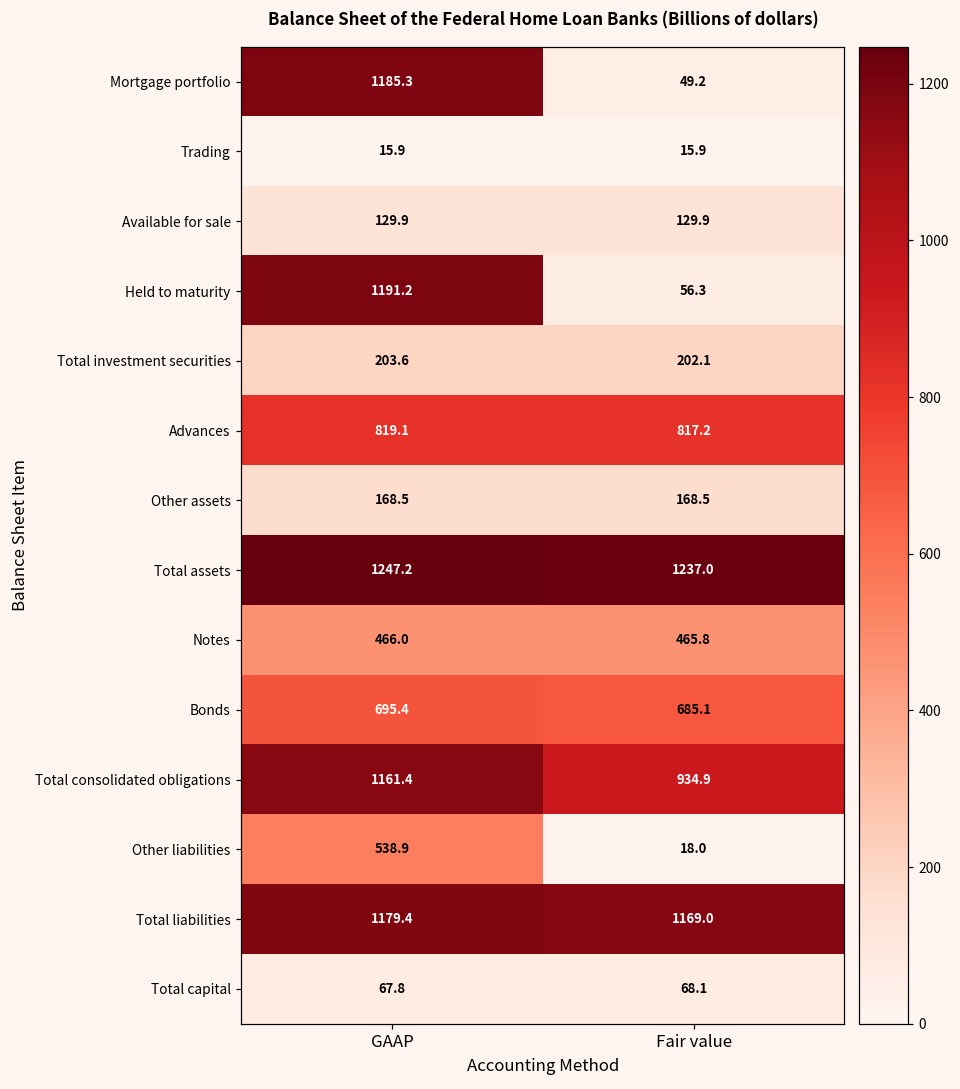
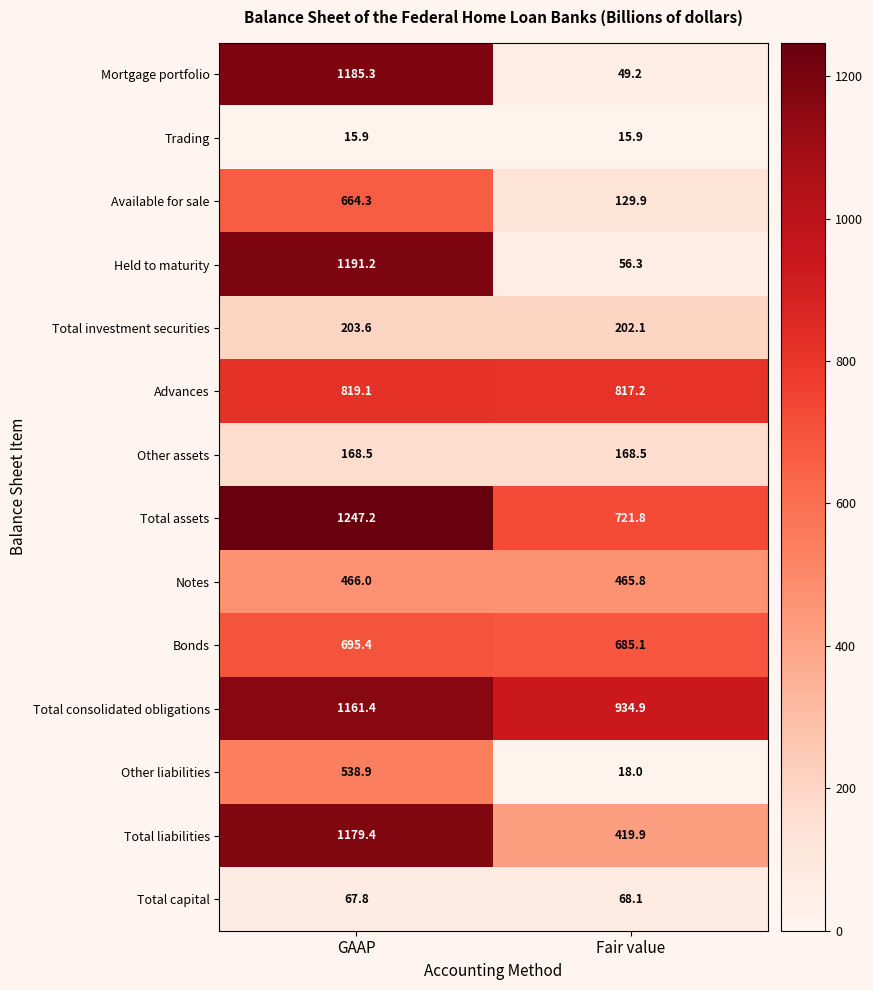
Available for sale, GAAP: 129.9 -> 664.3
Total assets, Fair value: 1237.0 -> 721.8
Total liabilities, Fair value: 1169.0 -> 419.9
